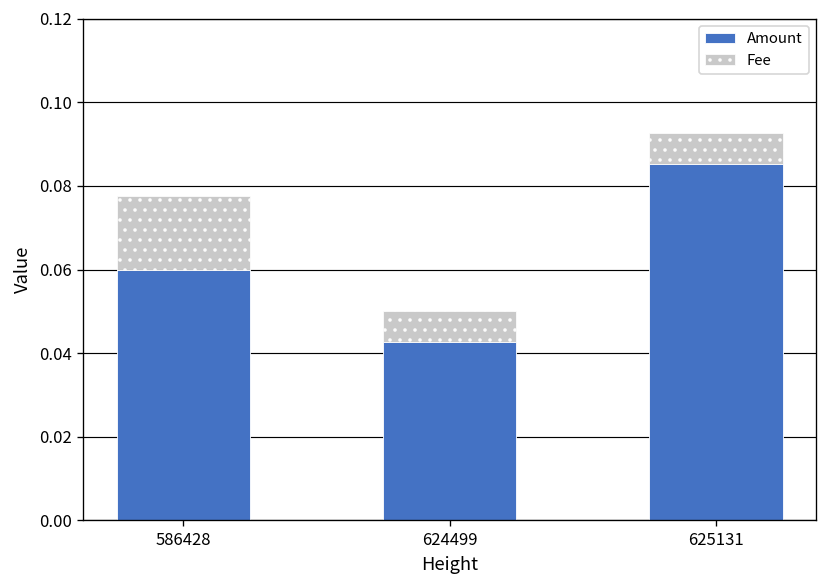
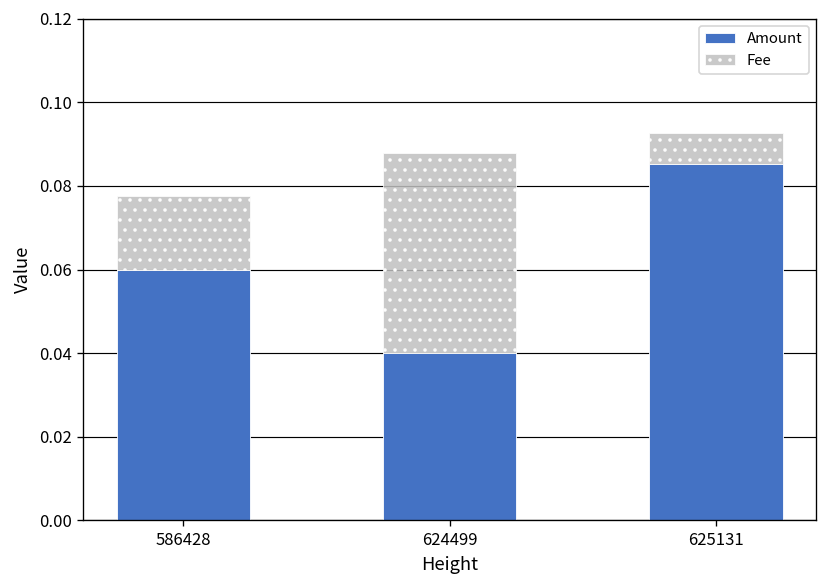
Amount, 624499: 0.043 -> 0.040
Fee, 624499: 0.007 -> 0.048
